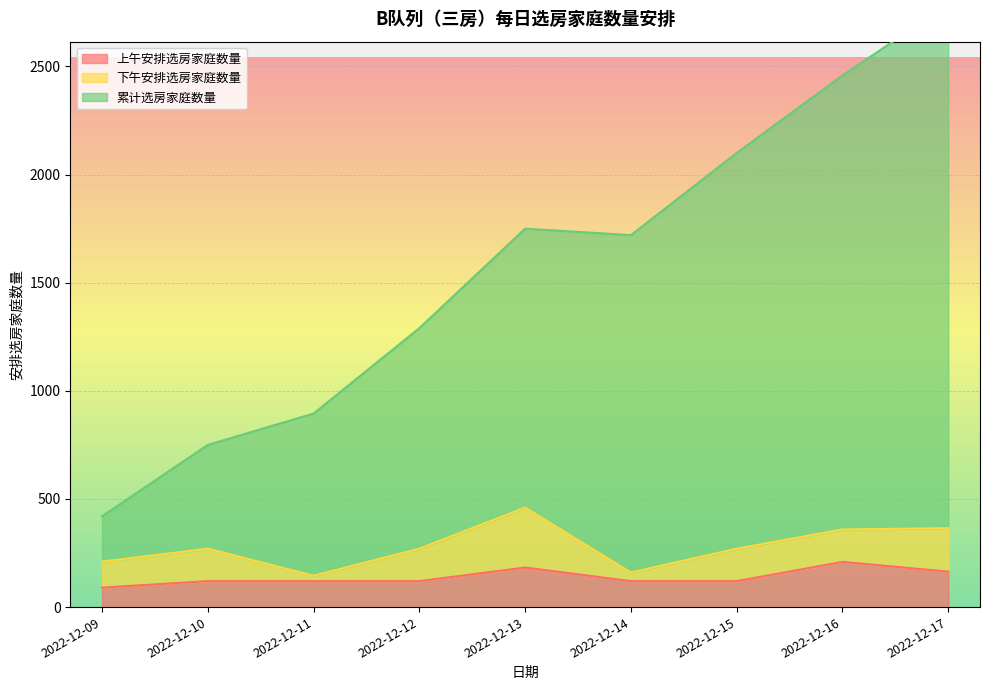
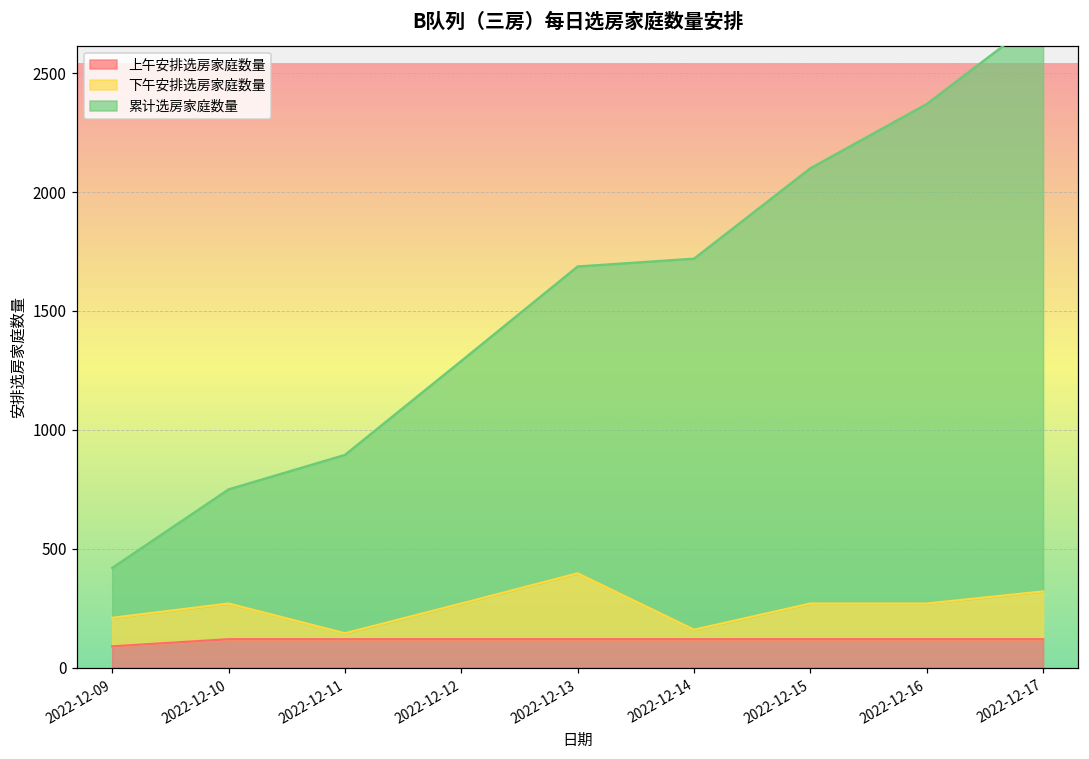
上午安排选房家庭数量, 2022-12-13: 180 -> 120
上午安排选房家庭数量, 2022-12-16: 210 -> 120
上午安排选房家庭数量, 2022-12-17: 160 -> 120
